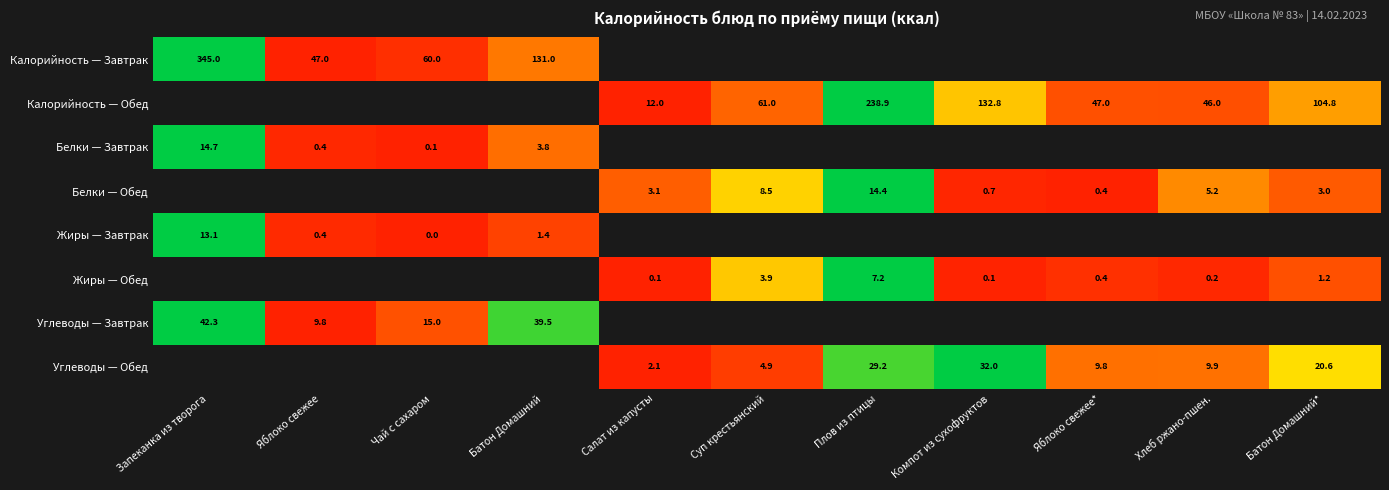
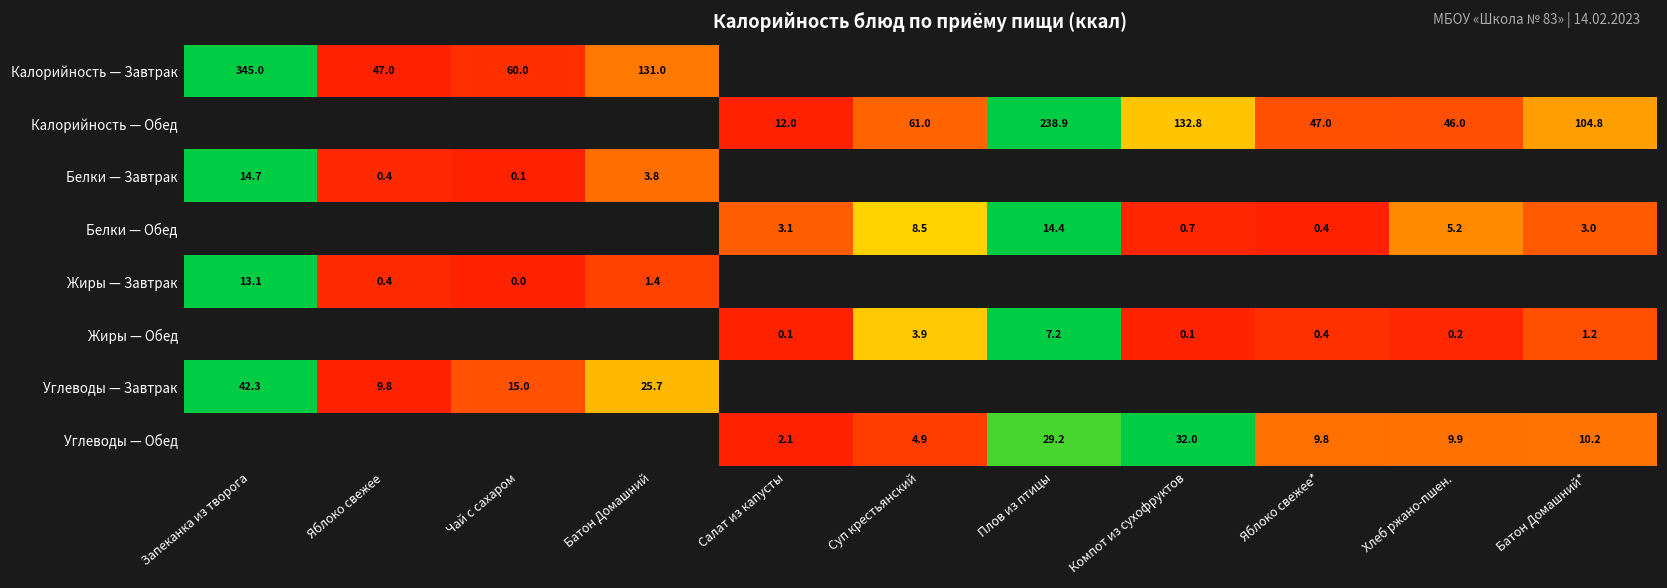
Углеводы — Завтрак, Батон Домашний: 39.5 -> 25.7
Углеводы — Обед, Батон Домашний*: 20.6 -> 10.2
